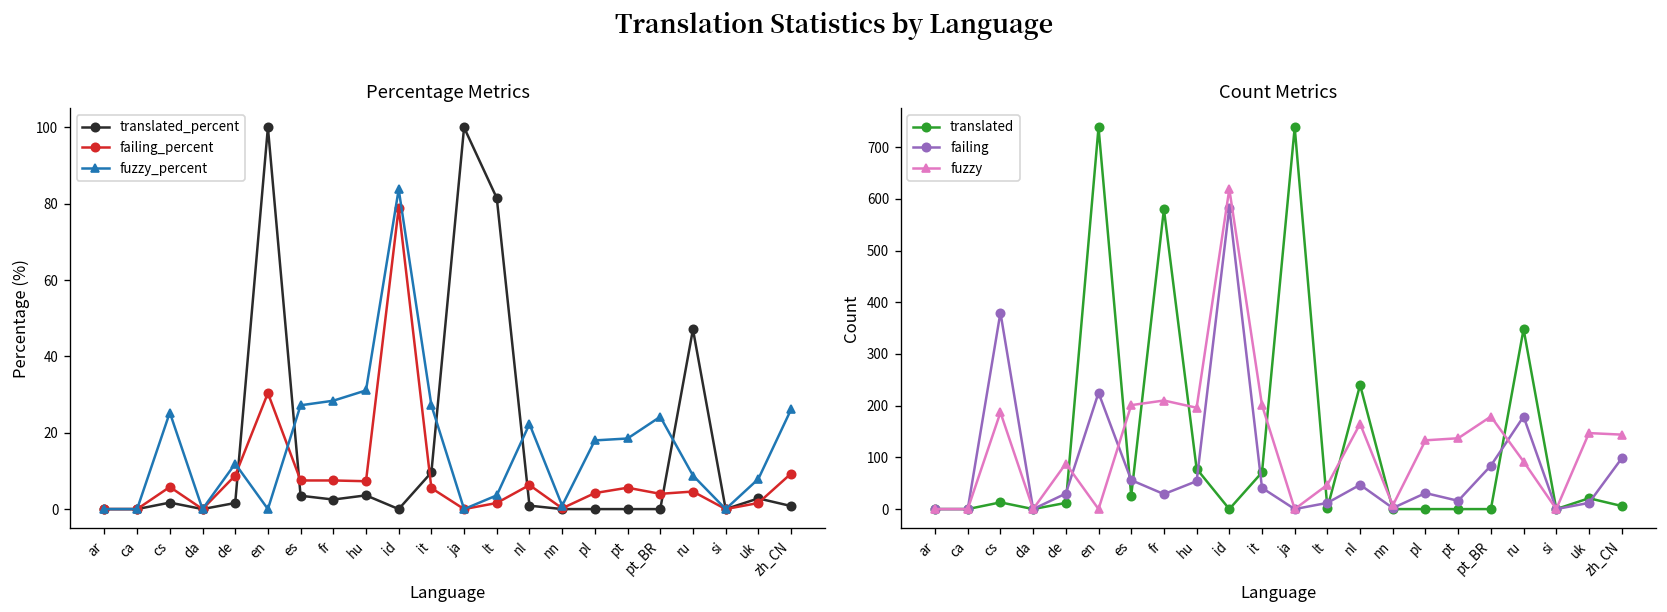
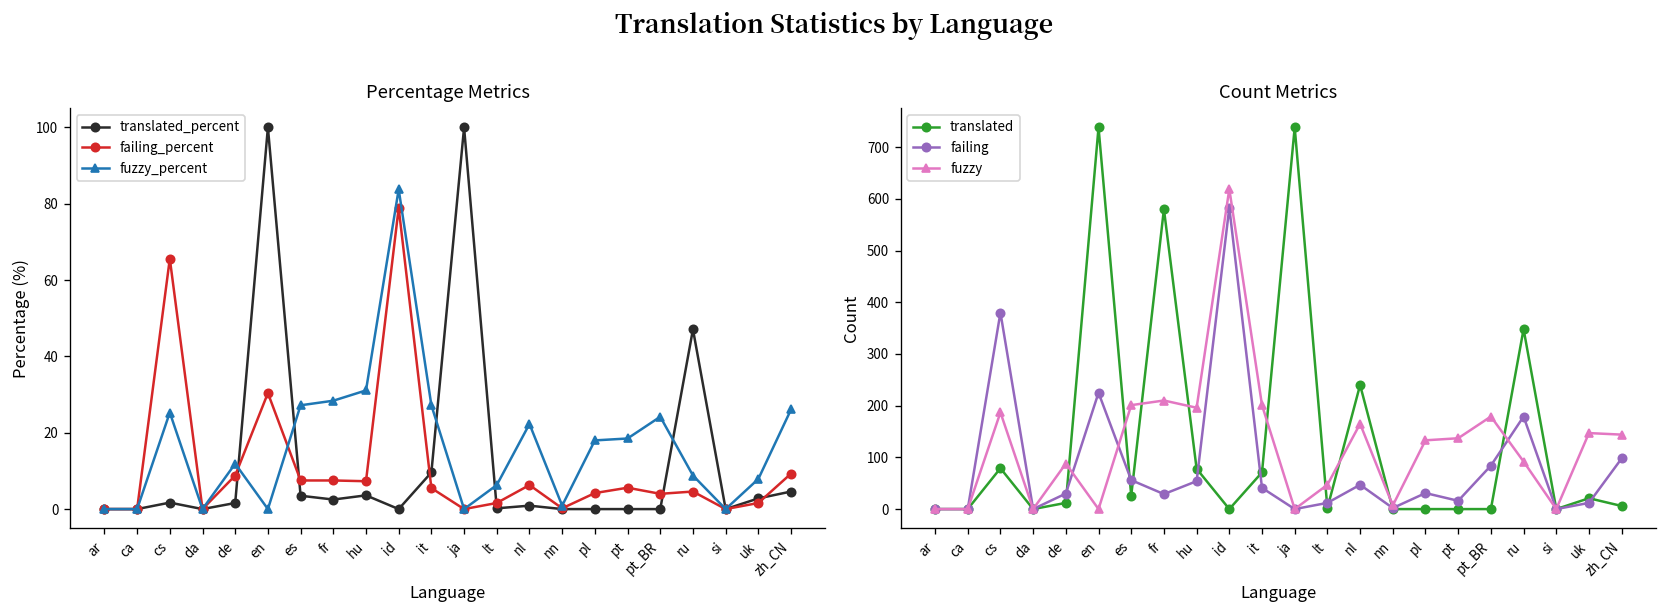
Percentage Metrics, failing_percent, cs: 6 -> 66
Percentage Metrics, translated_percent, lt: 82 -> 0
Percentage Metrics, fuzzy_percent, lt: 4 -> 6
Percentage Metrics, translated_percent, zh_CN: 1 -> 5
Count Metrics, translated, cs: 10 -> 80
